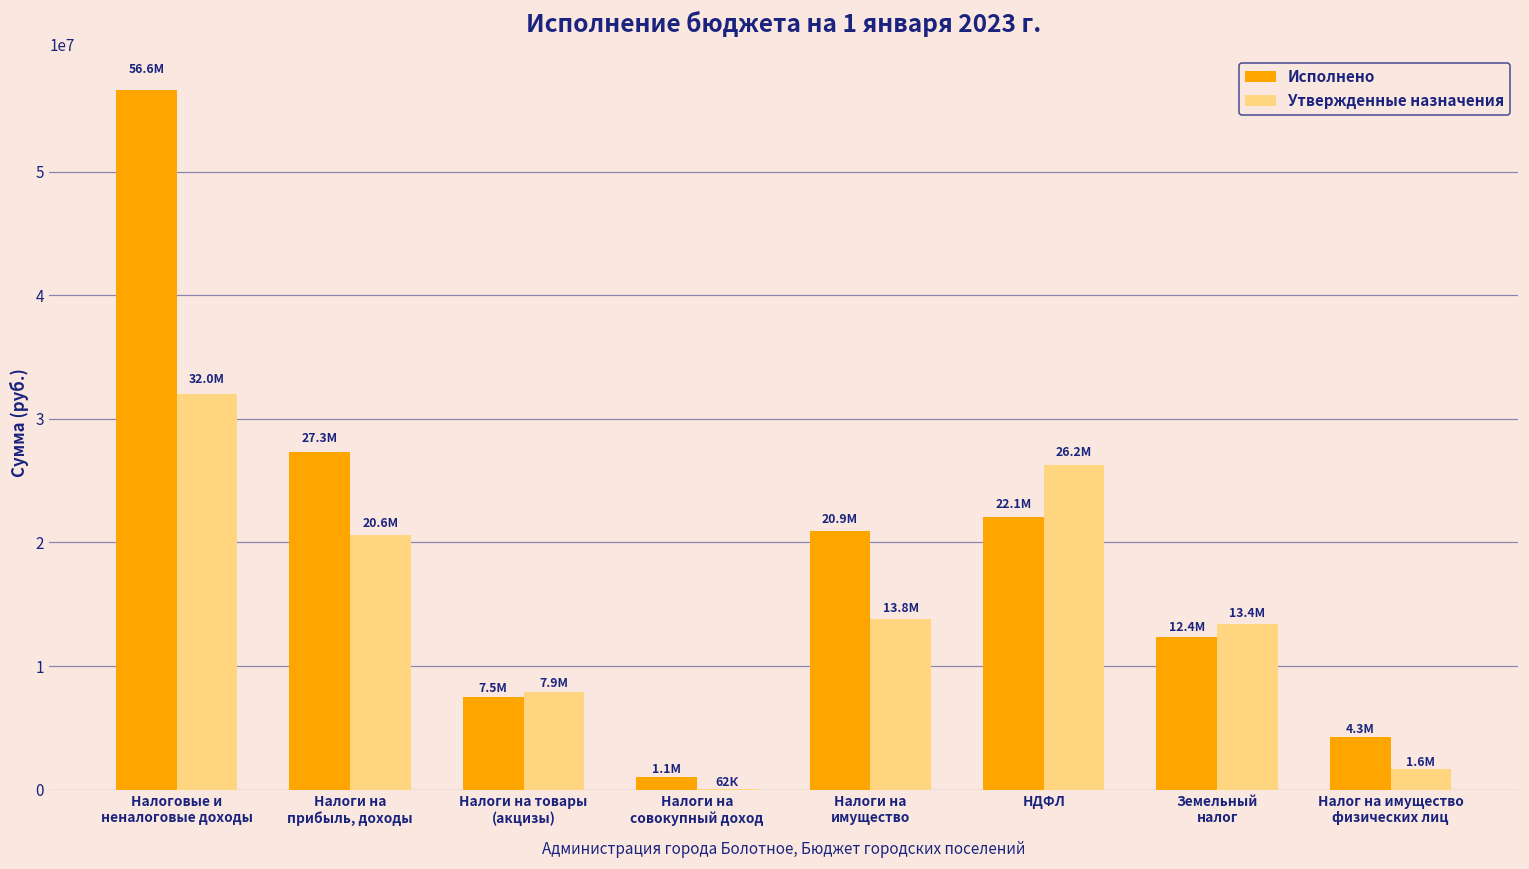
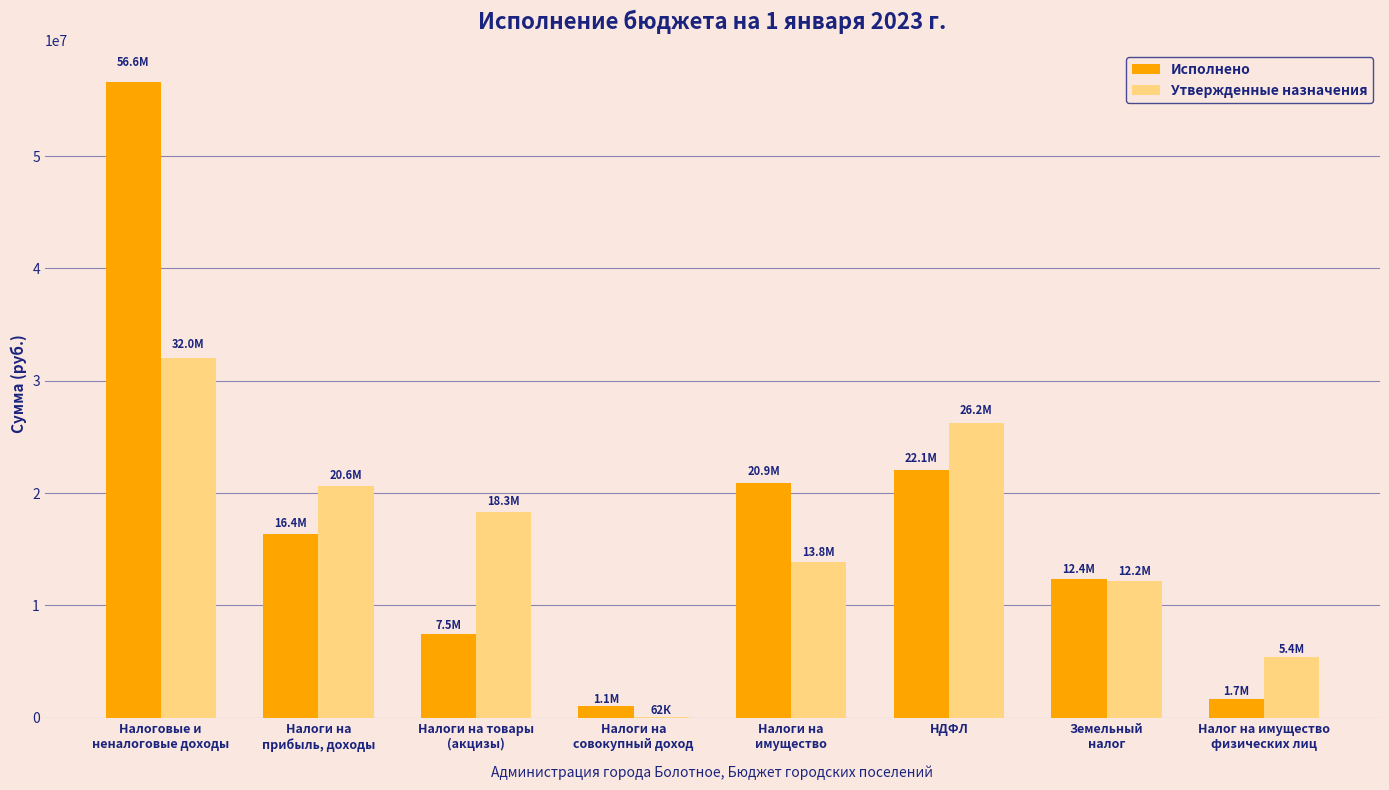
Исполнено, Налоги на прибыль, доходы: 27.3М -> 16.4М
Утвержденные назначения, Налоги на товары (акцизы): 7.9М -> 18.3М
Утвержденные назначения, Земельный налог: 13.4М -> 12.2М
Исполнено, Налог на имущество физических лиц: 4.3М -> 1.7М
Утвержденные назначения, Налог на имущество физических лиц: 1.6М -> 5.4М
